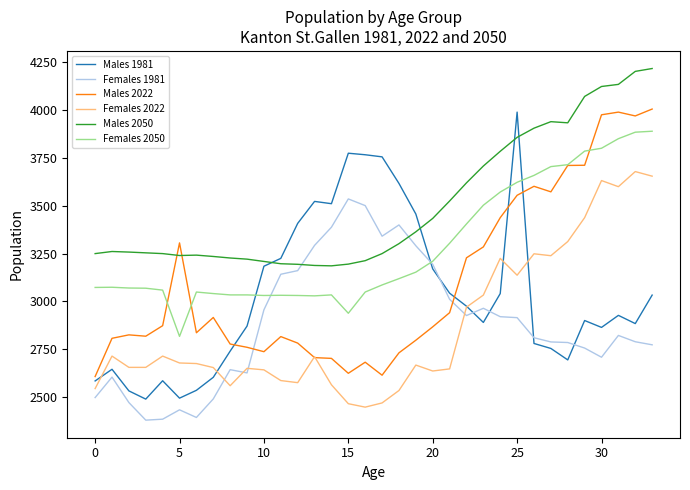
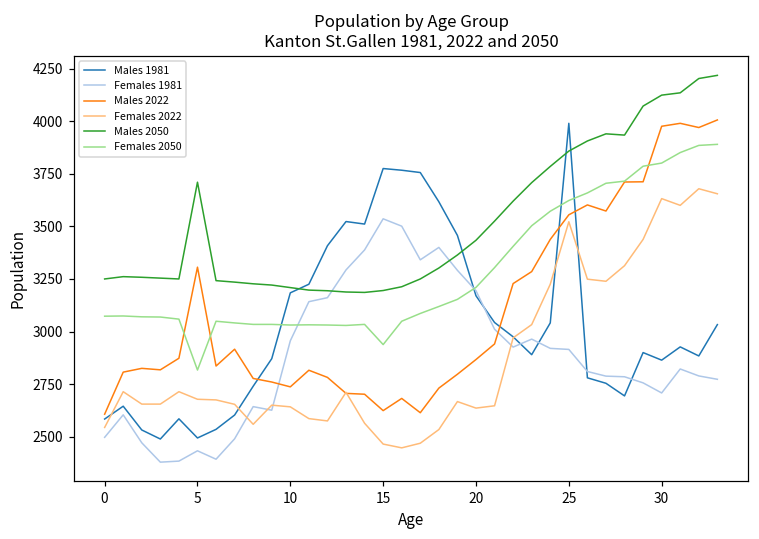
Males 2050, 5: 3240 -> 3710
Females 2022, 25: 3140 -> 3520
